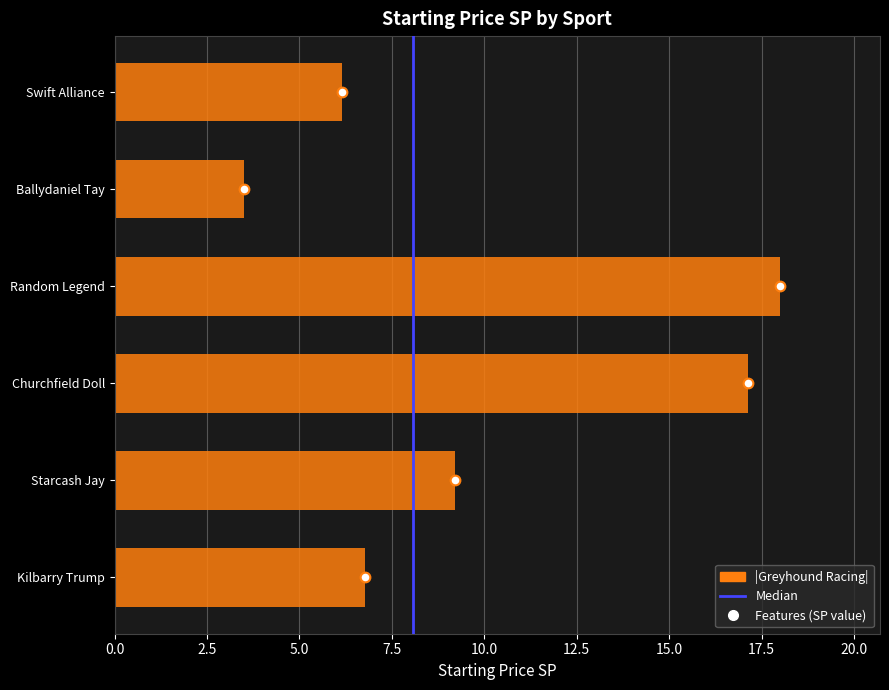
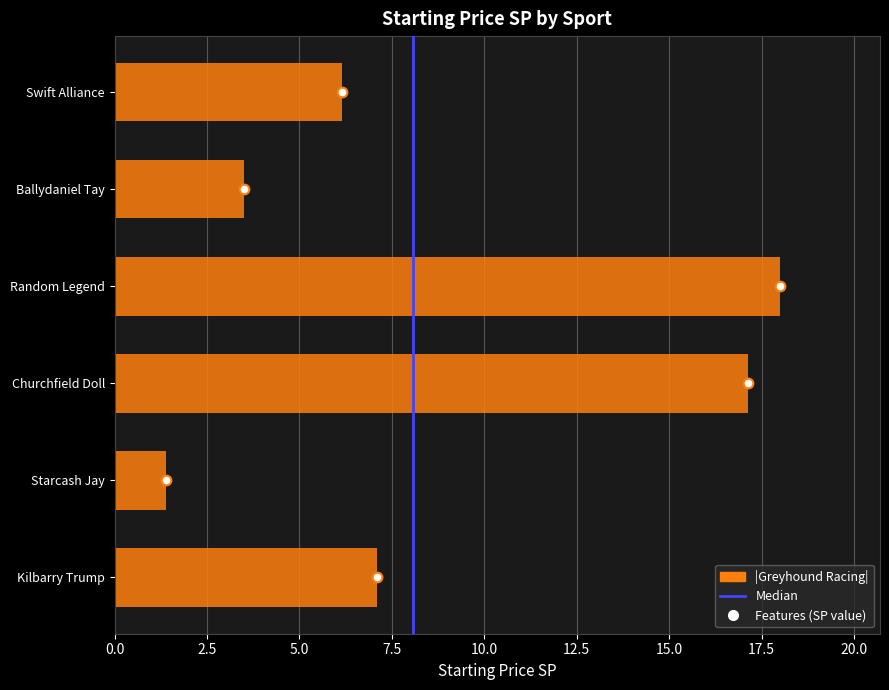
|Greyhound Racing|, Starcash Jay: 9.2 -> 1.4
|Greyhound Racing|, Kilbarry Trump: 6.8 -> 7.1
